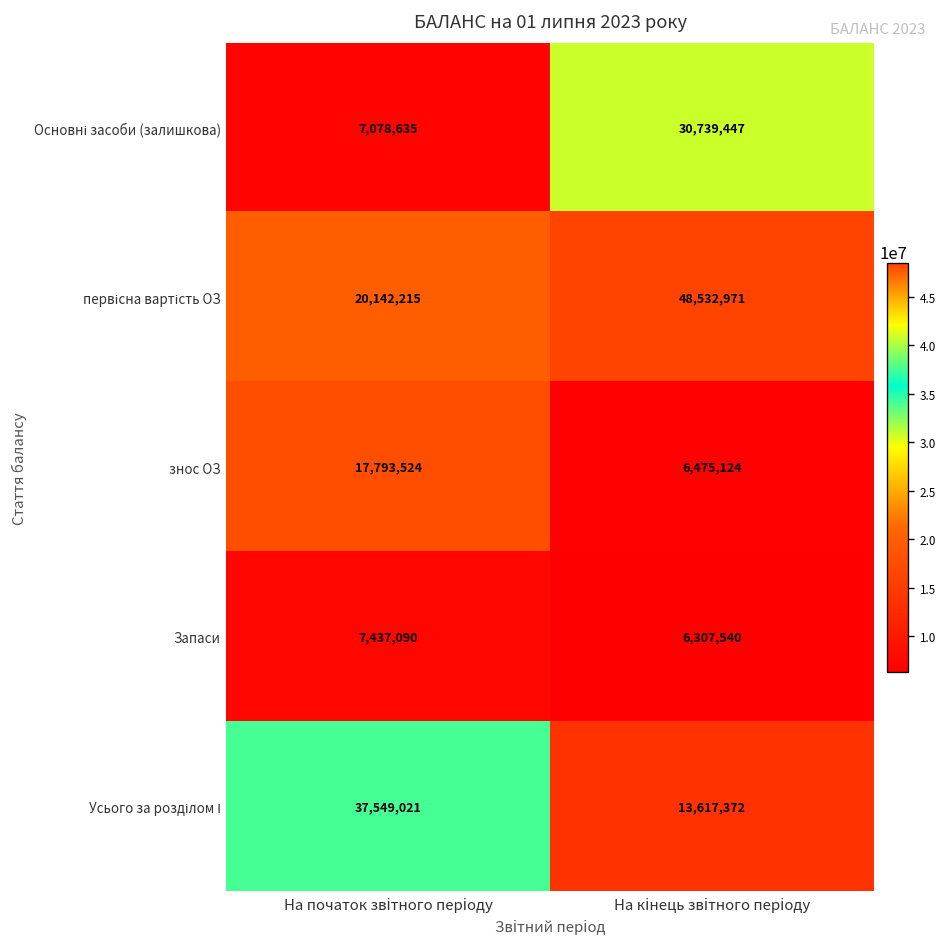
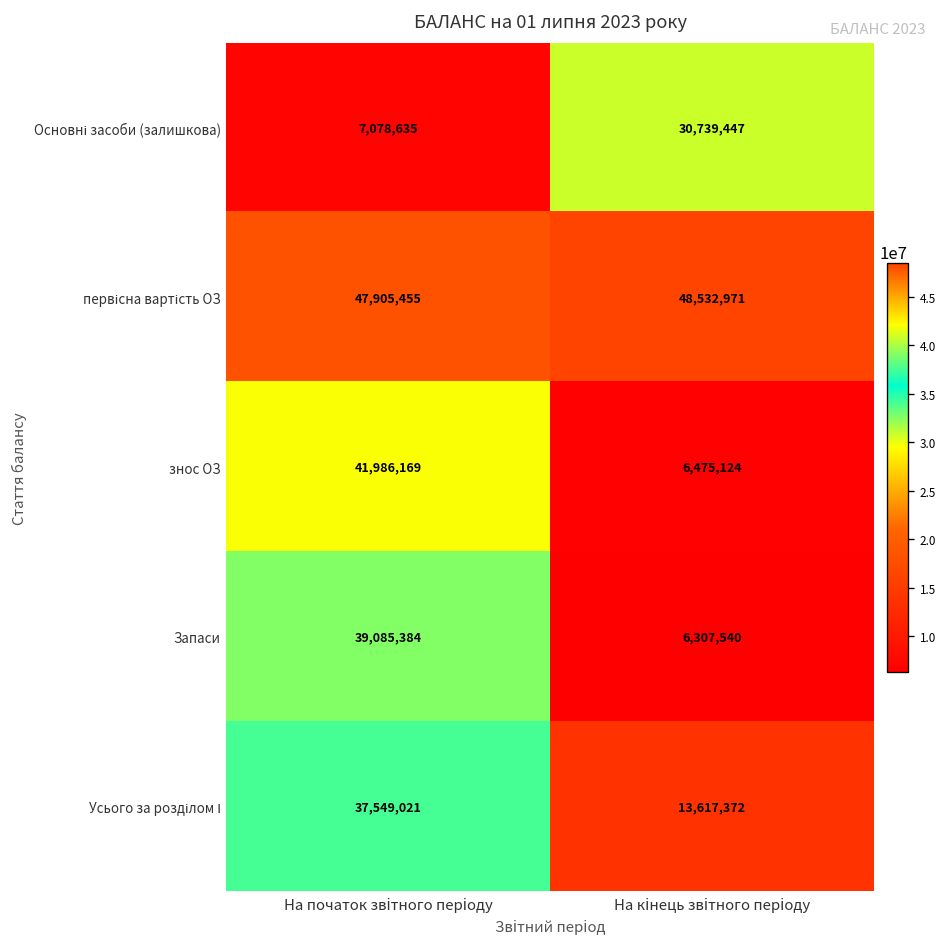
первісна вартість ОЗ, На початок звітного періоду: 20,142,215 -> 47,905,455
знос ОЗ, На початок звітного періоду: 17,793,524 -> 41,986,169
Запаси, На початок звітного періоду: 7,437,090 -> 39,085,384
